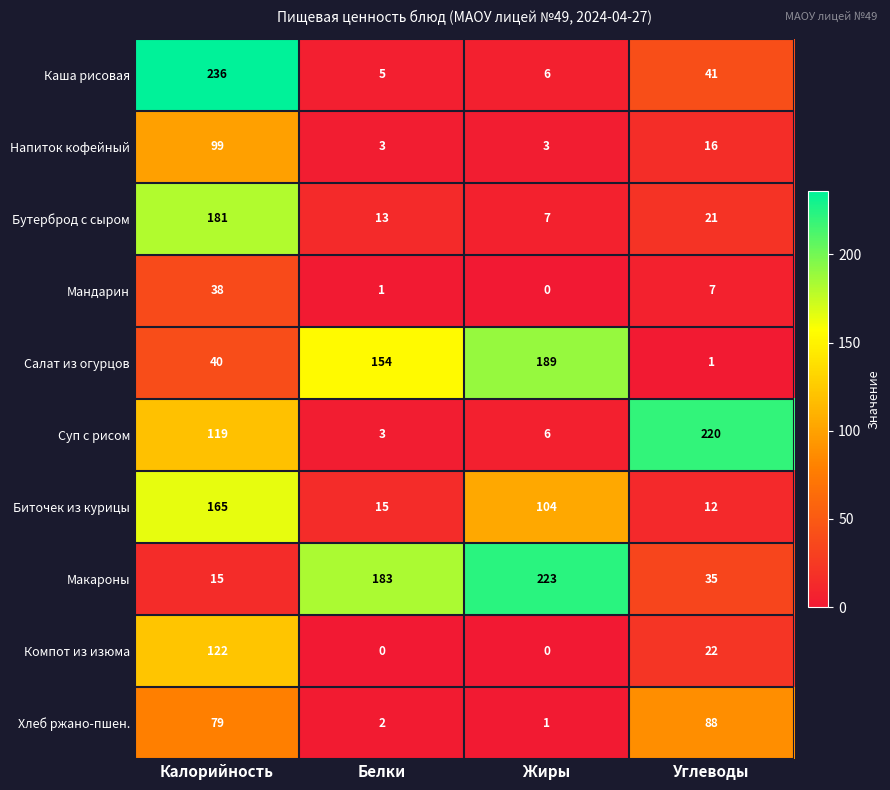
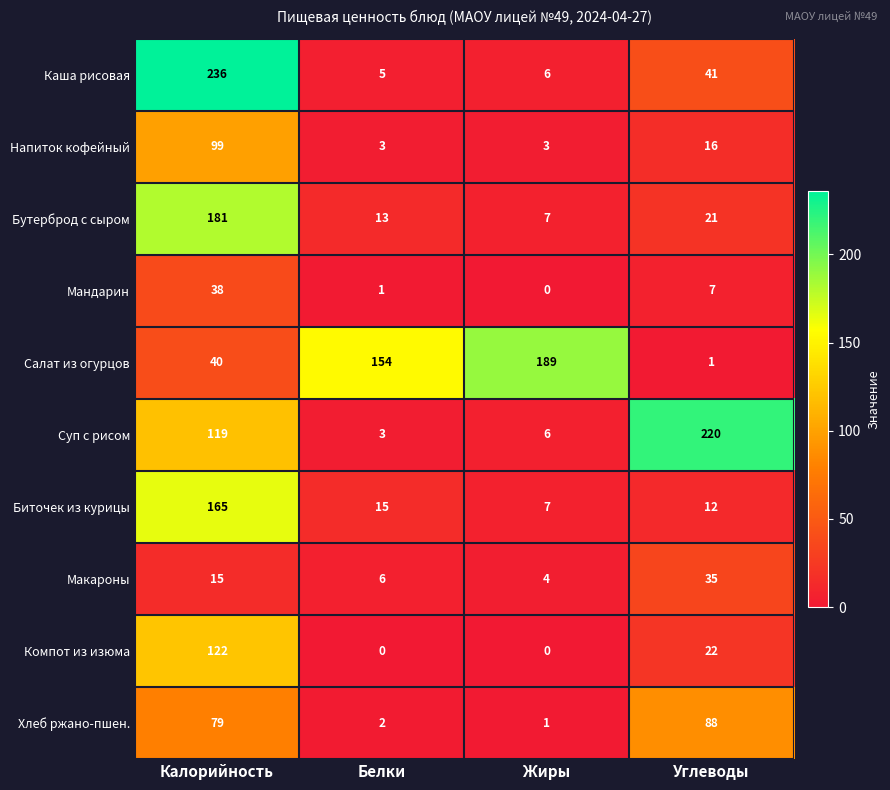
Биточек из курицы, Жиры: 104 -> 7
Макароны, Белки: 183 -> 6
Макароны, Жиры: 223 -> 4
